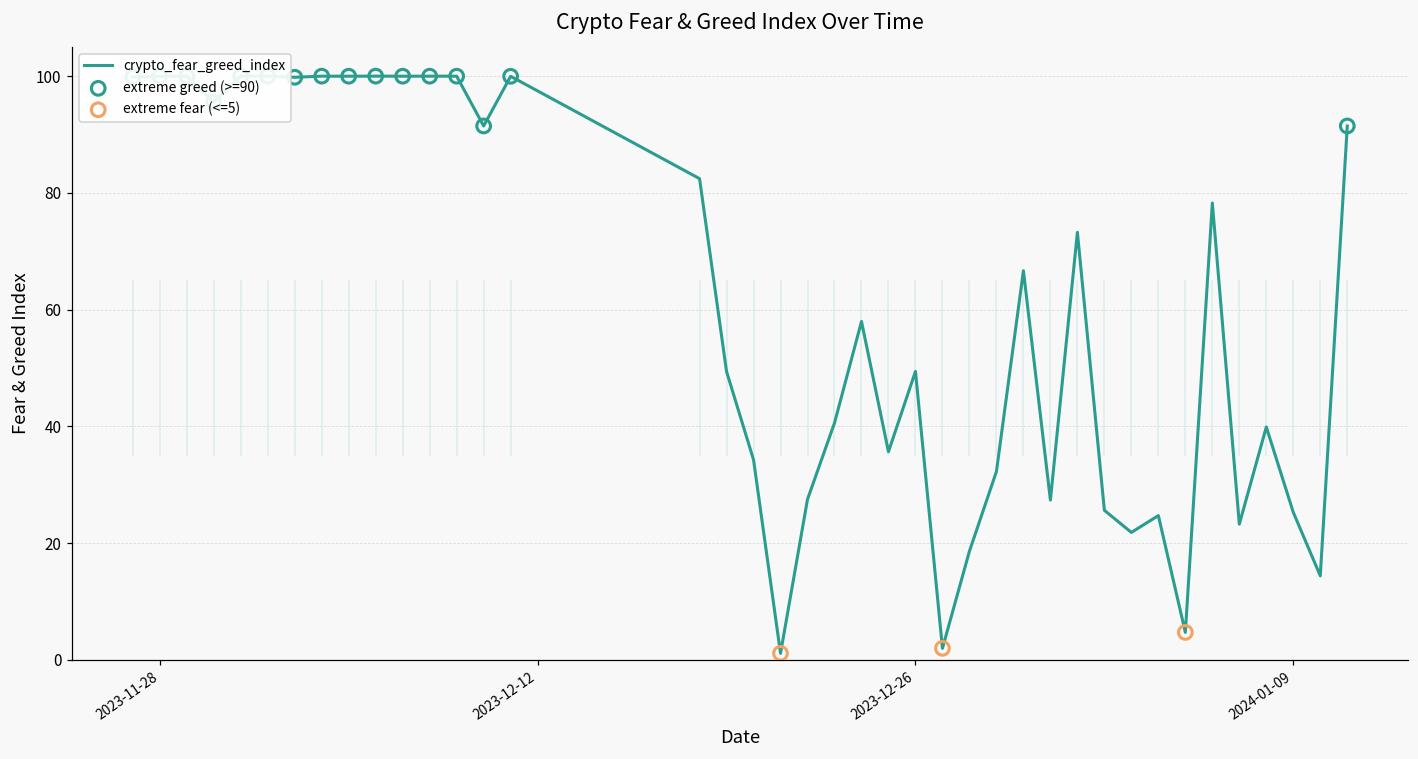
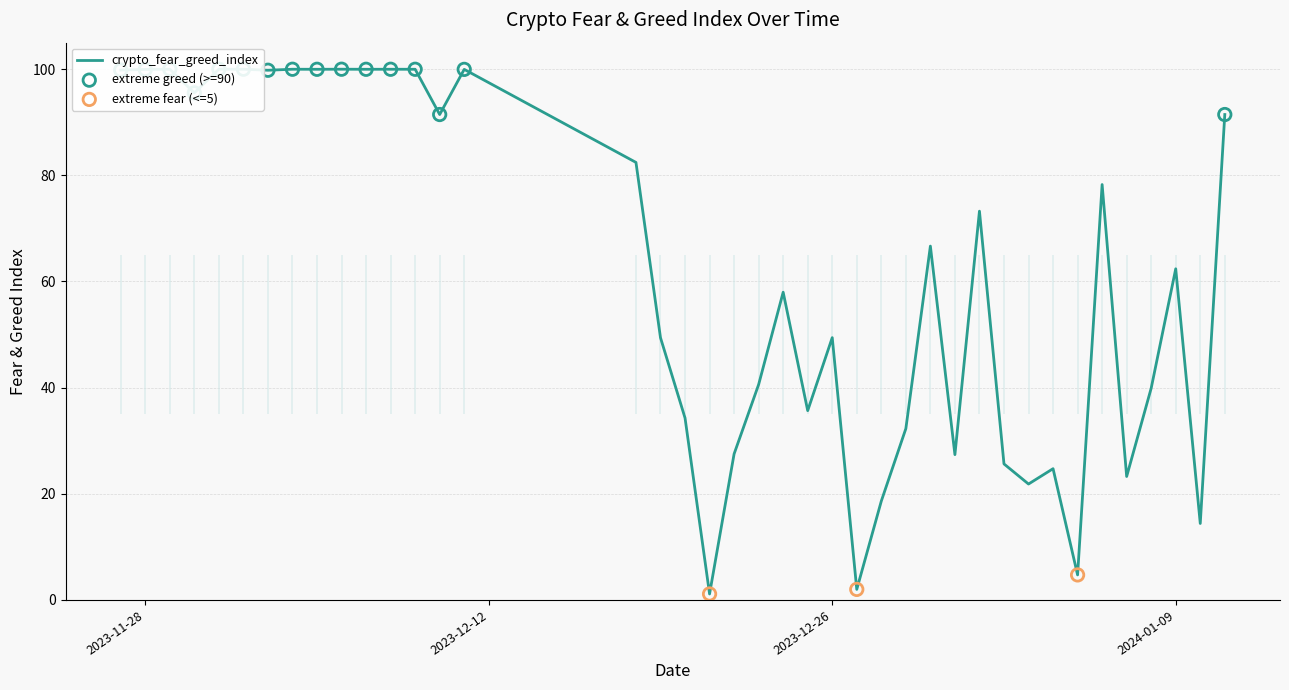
crypto_fear_greed_index, 2024-01-09: 25 -> 62
